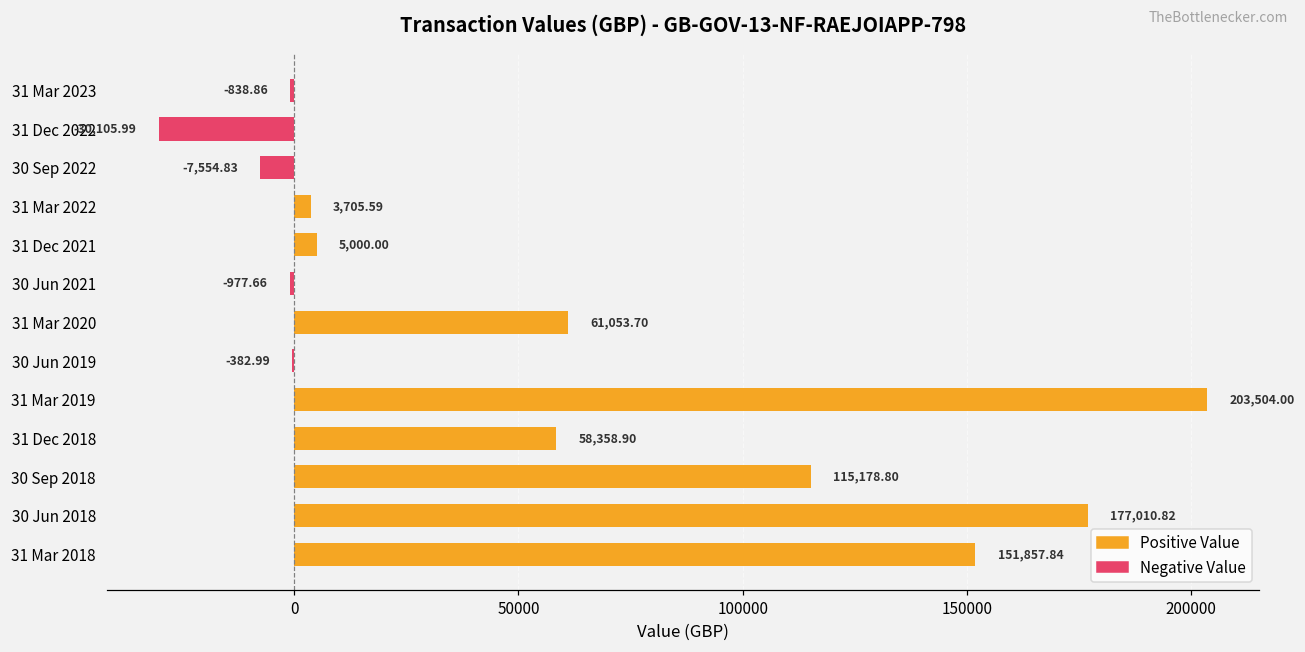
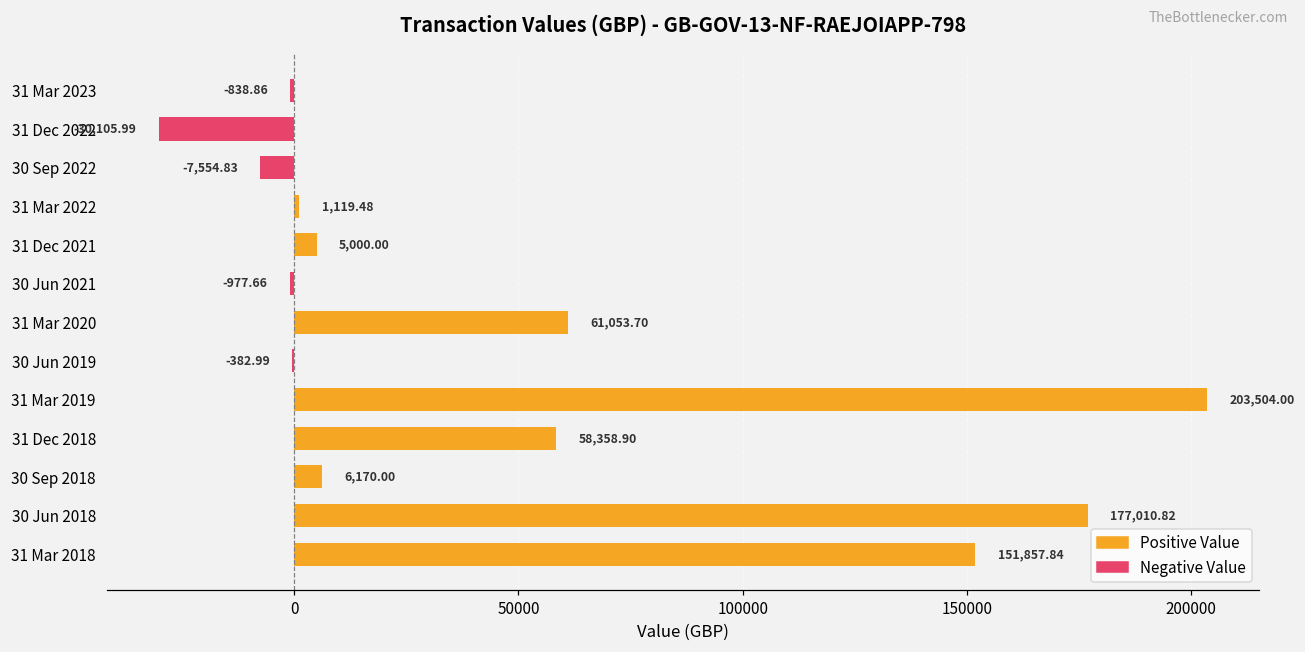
Positive Value, 31 Mar 2022: 3,705.59 -> 1,119.48
Positive Value, 30 Sep 2018: 115,178.80 -> 6,170.00
